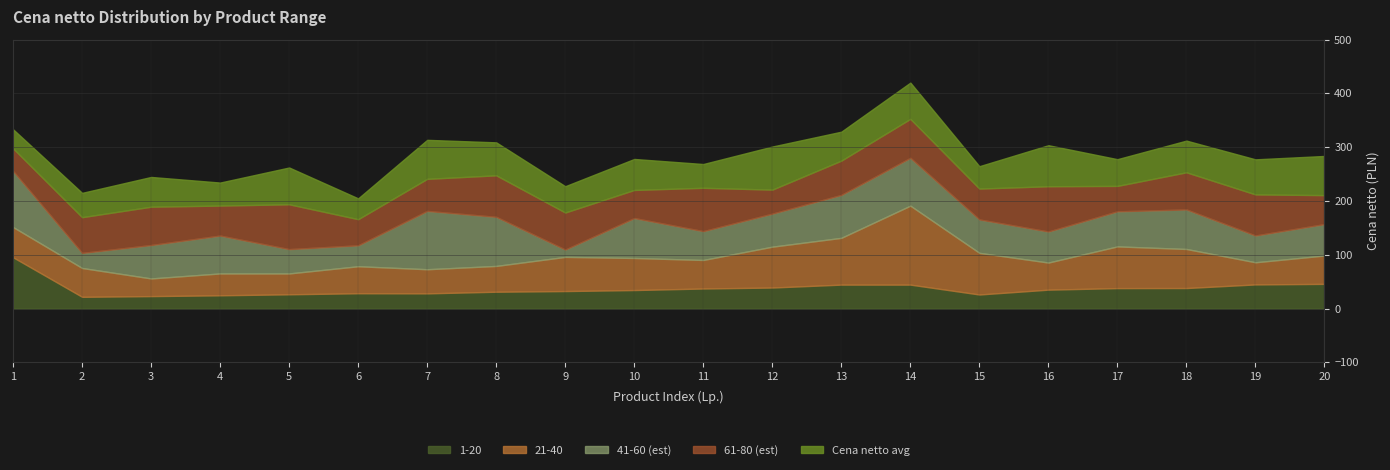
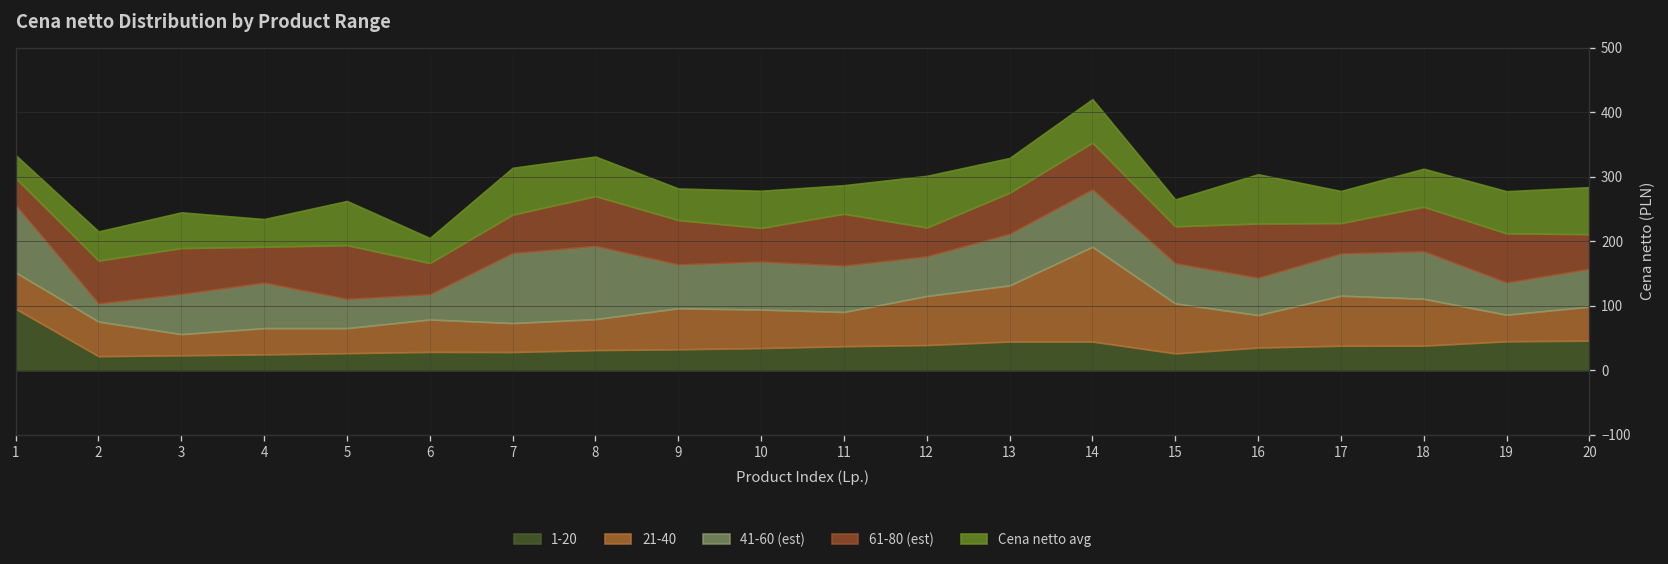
41-60 (est), 8: 90 -> 110
41-60 (est), 9: 10 -> 70
41-60 (est), 11: 50 -> 70
